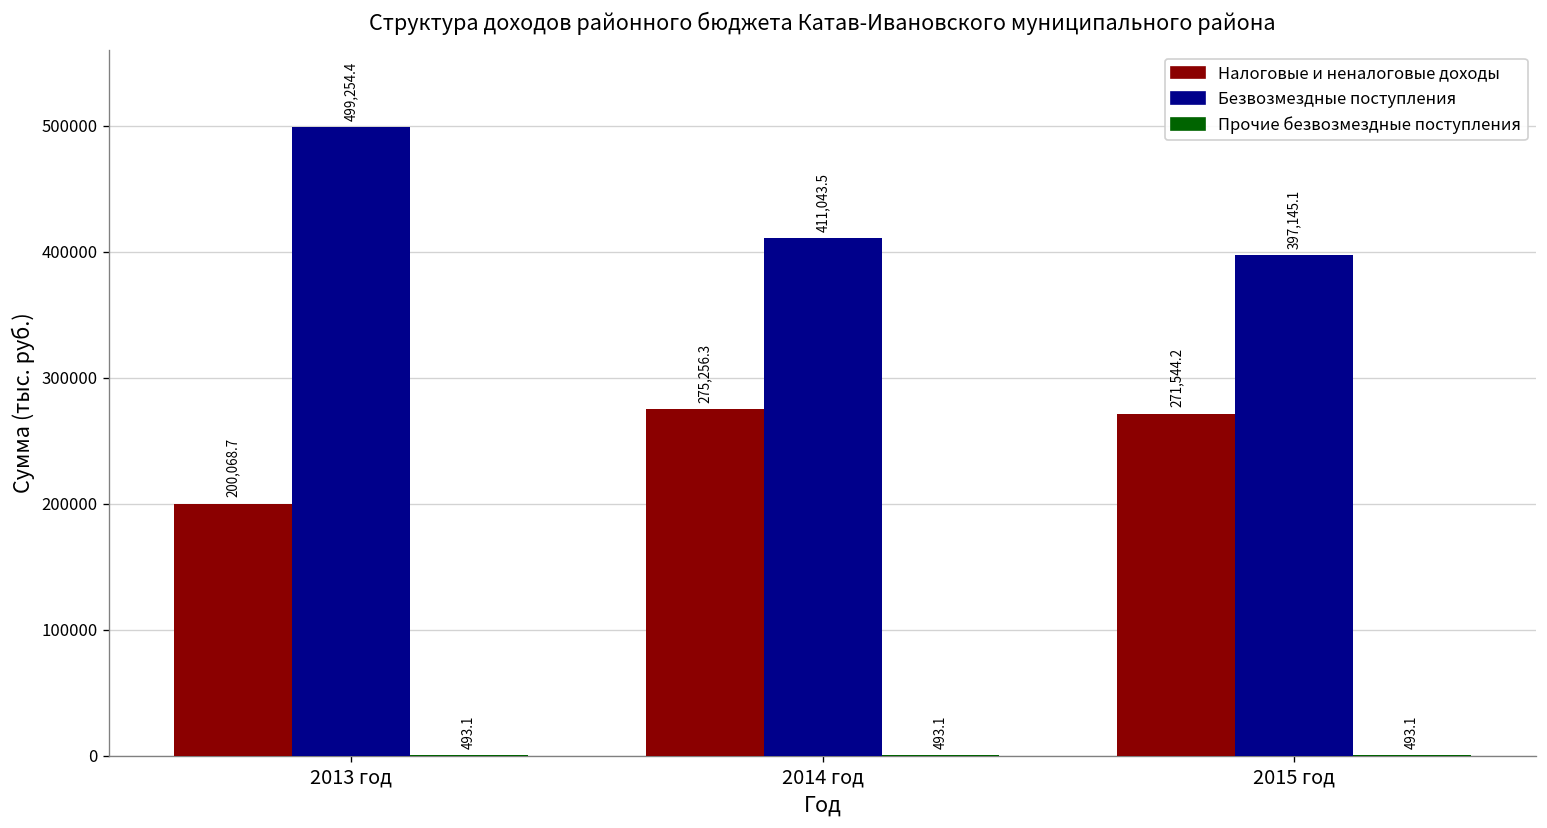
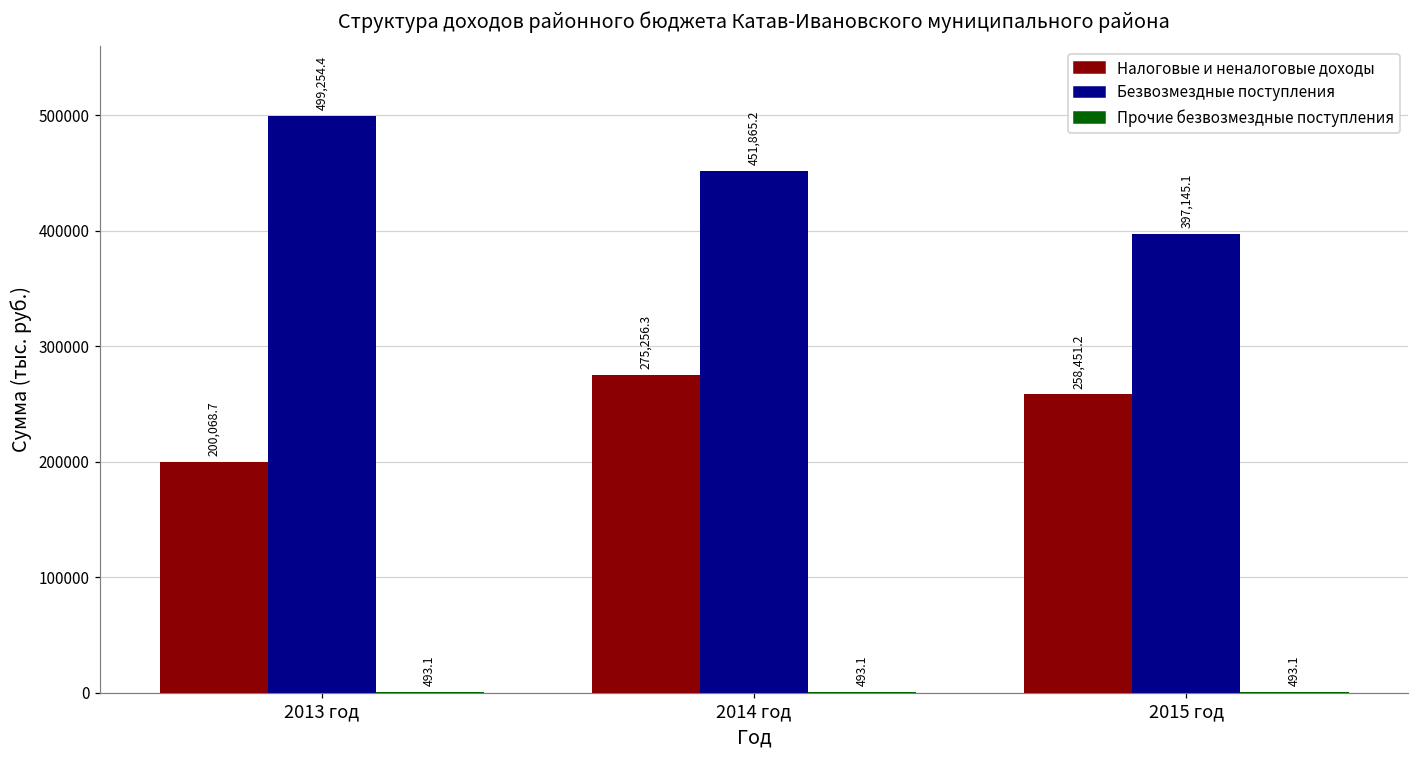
Безвозмездные поступления, 2014 год: 411,043.5 -> 451,865.2
Налоговые и неналоговые доходы, 2015 год: 271,544.2 -> 258,451.2
